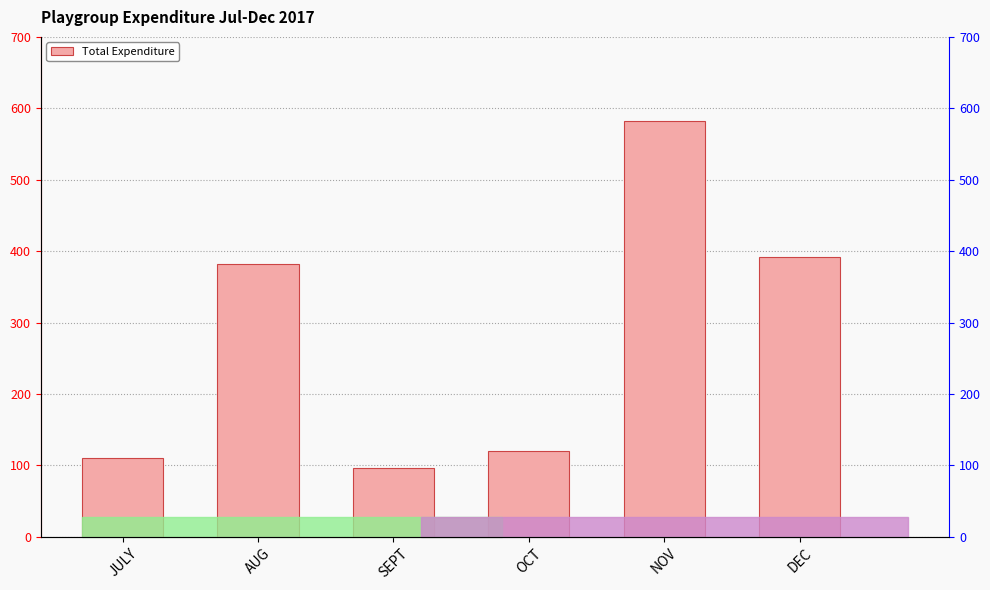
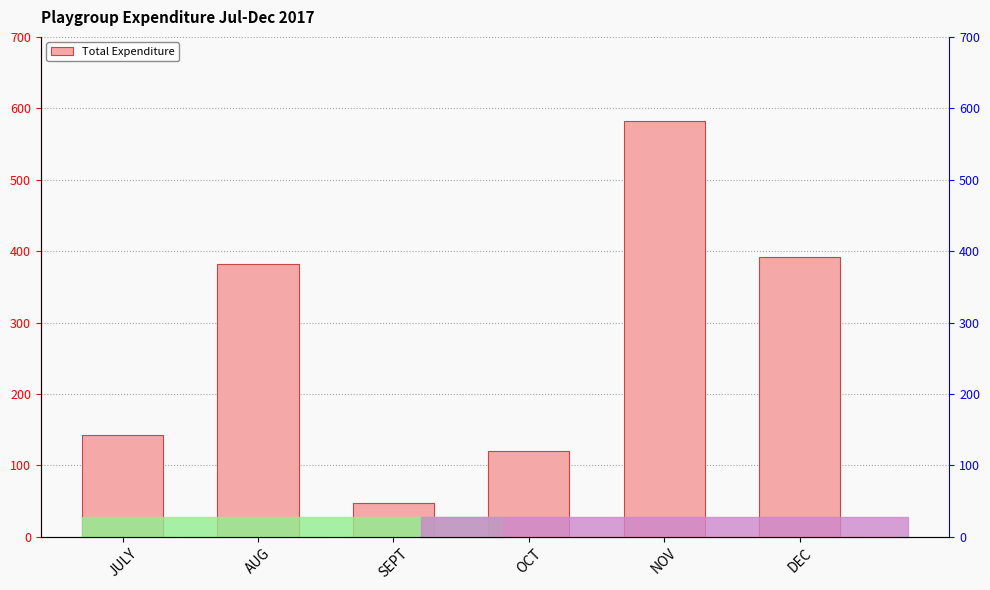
JULY: 110 -> 140
SEPT: 100 -> 50
